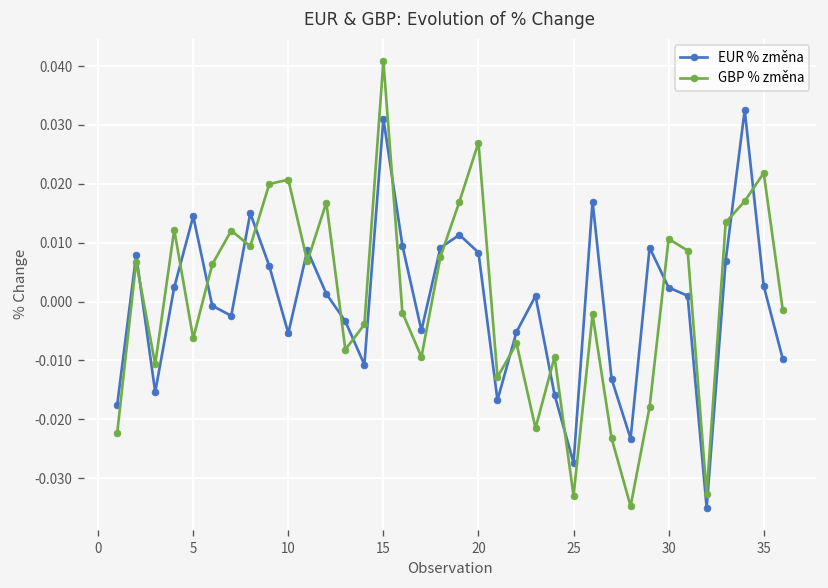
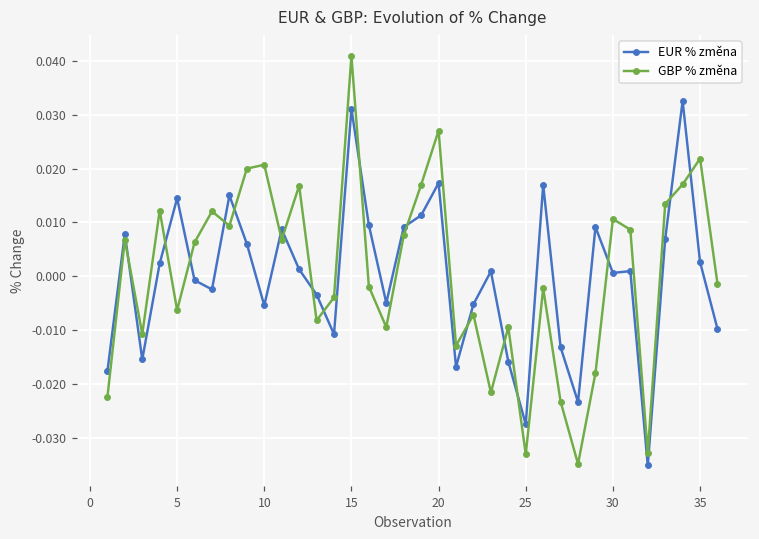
EUR % změna, 20: 0.008 -> 0.017
EUR % změna, 30: 0.002 -> 0.001
